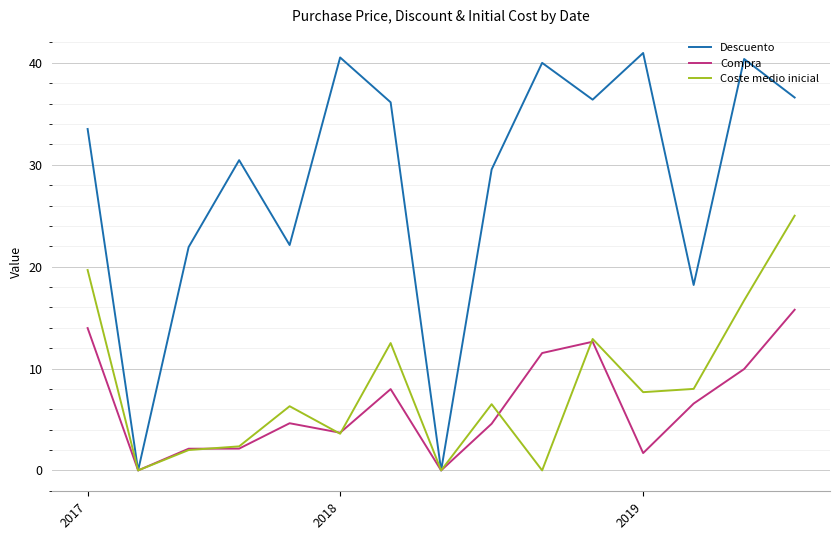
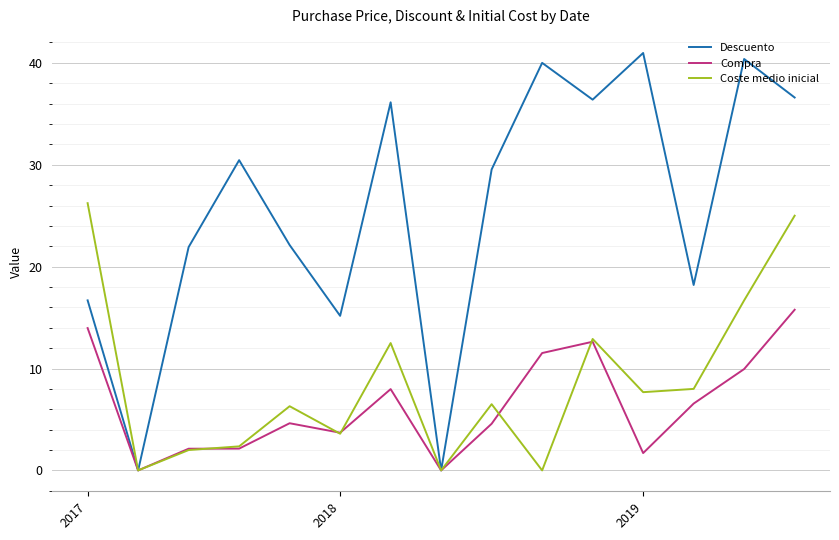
Descuento, 2017: 33.5 -> 16.7
Coste medio inicial, 2017: 19.7 -> 26.2
Descuento, 2018: 40.5 -> 15.2
